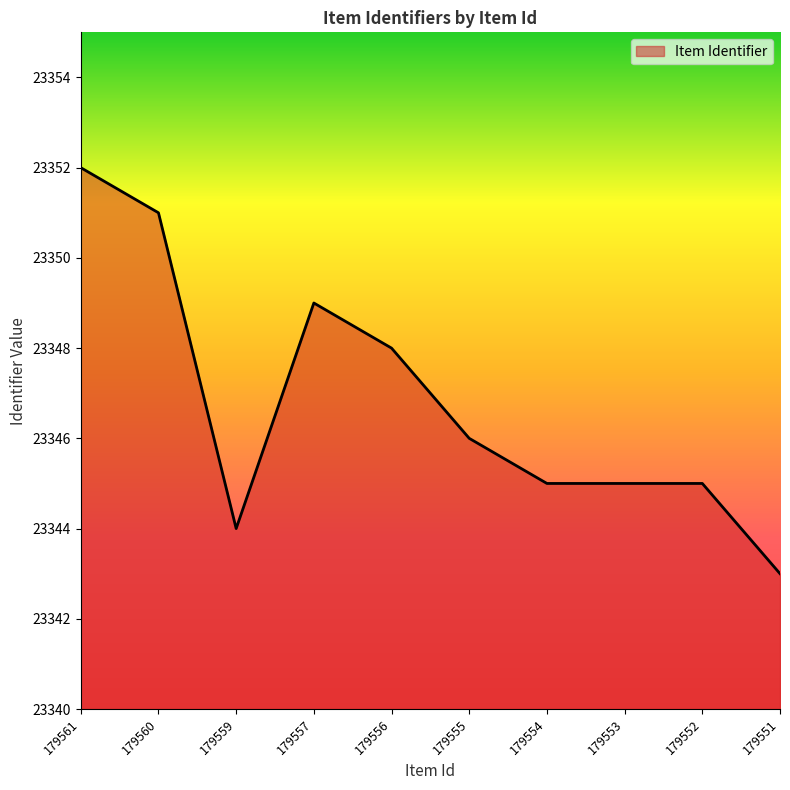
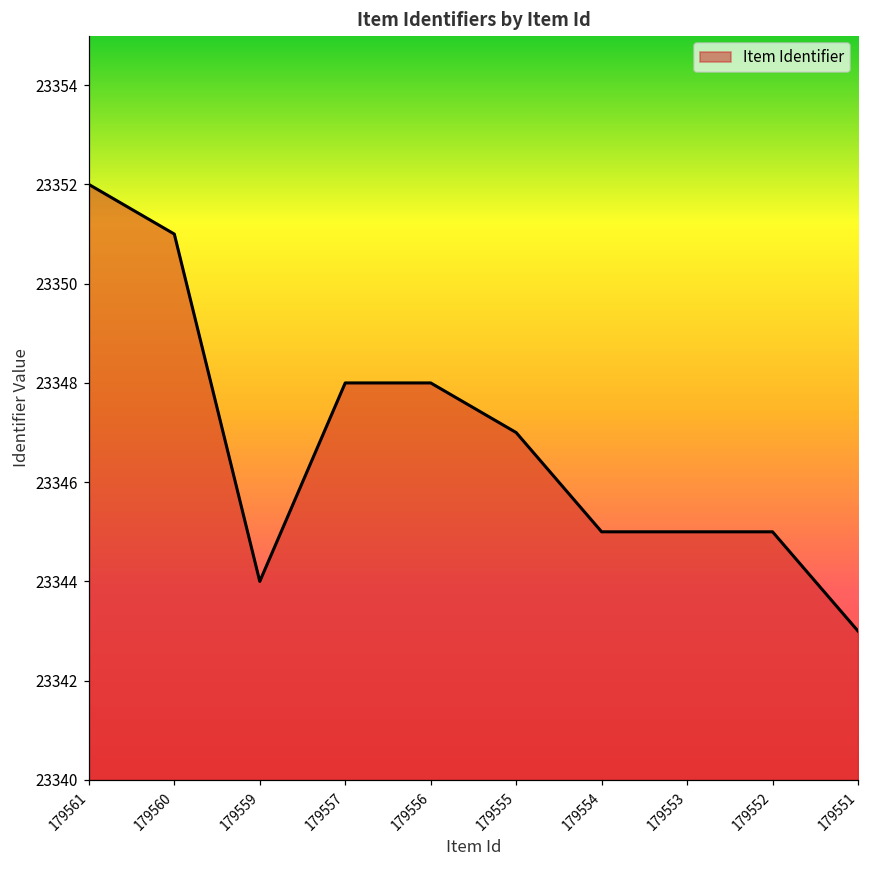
179557: 23349 -> 23348
179555: 23346 -> 23347
